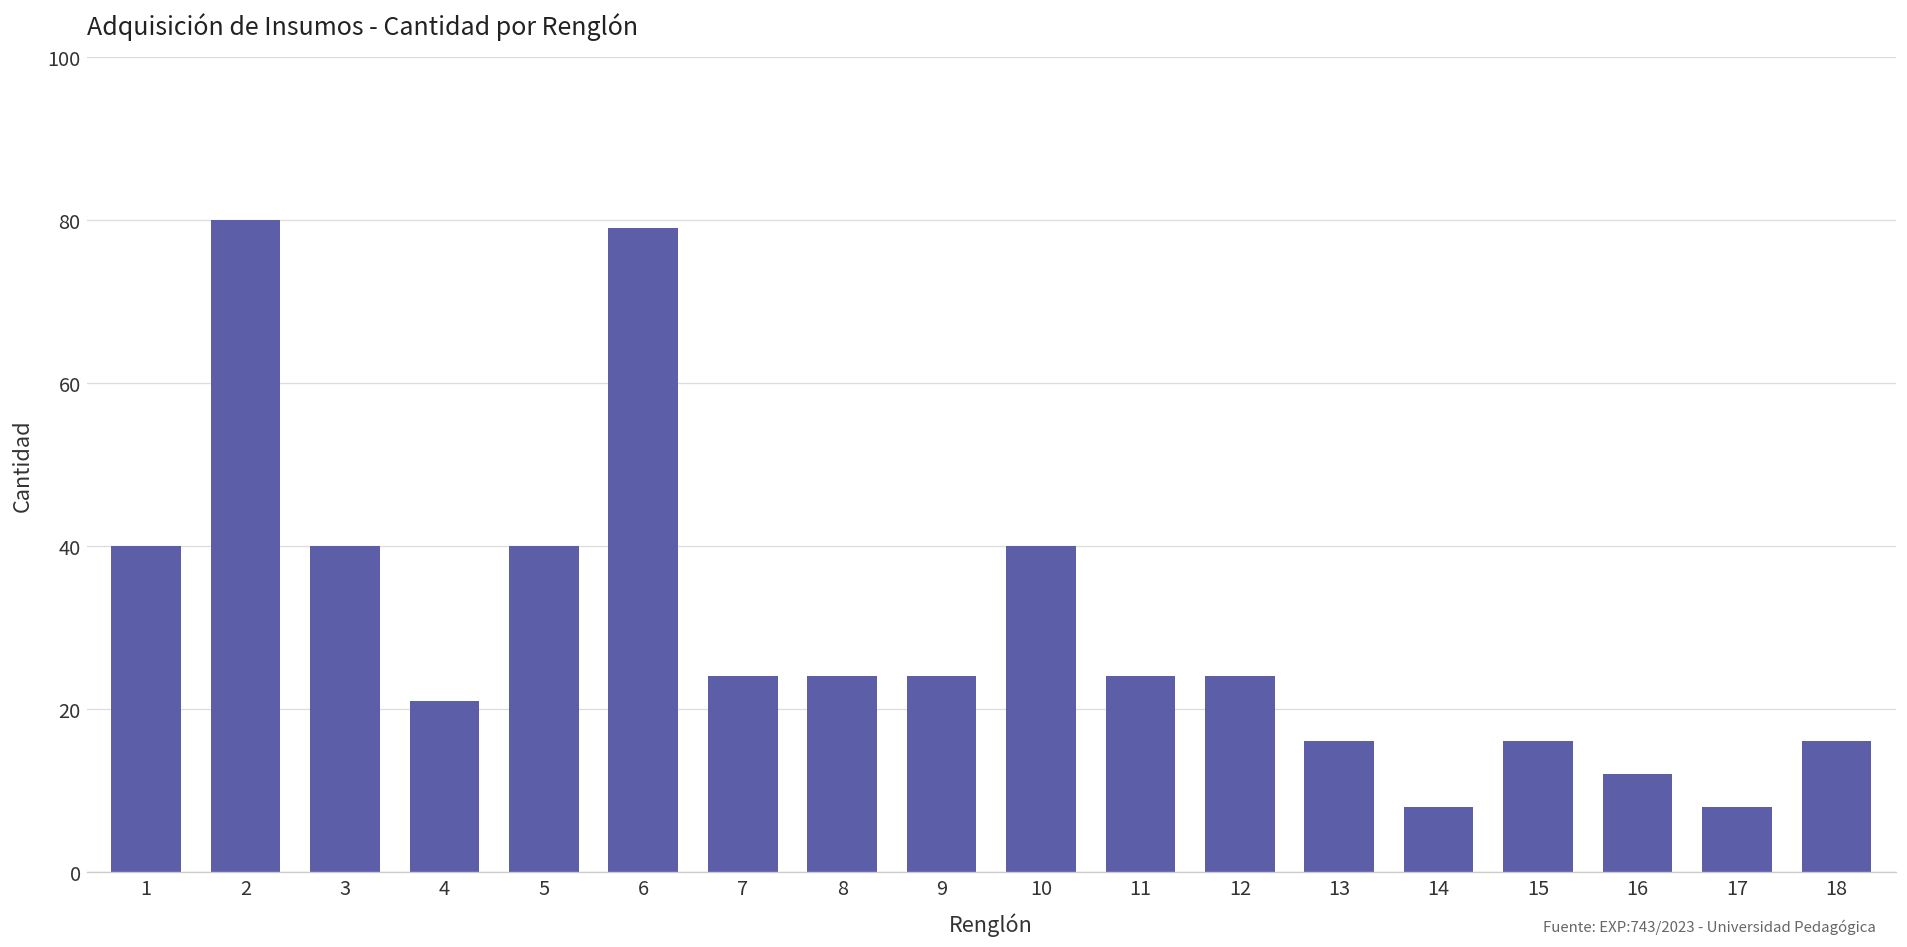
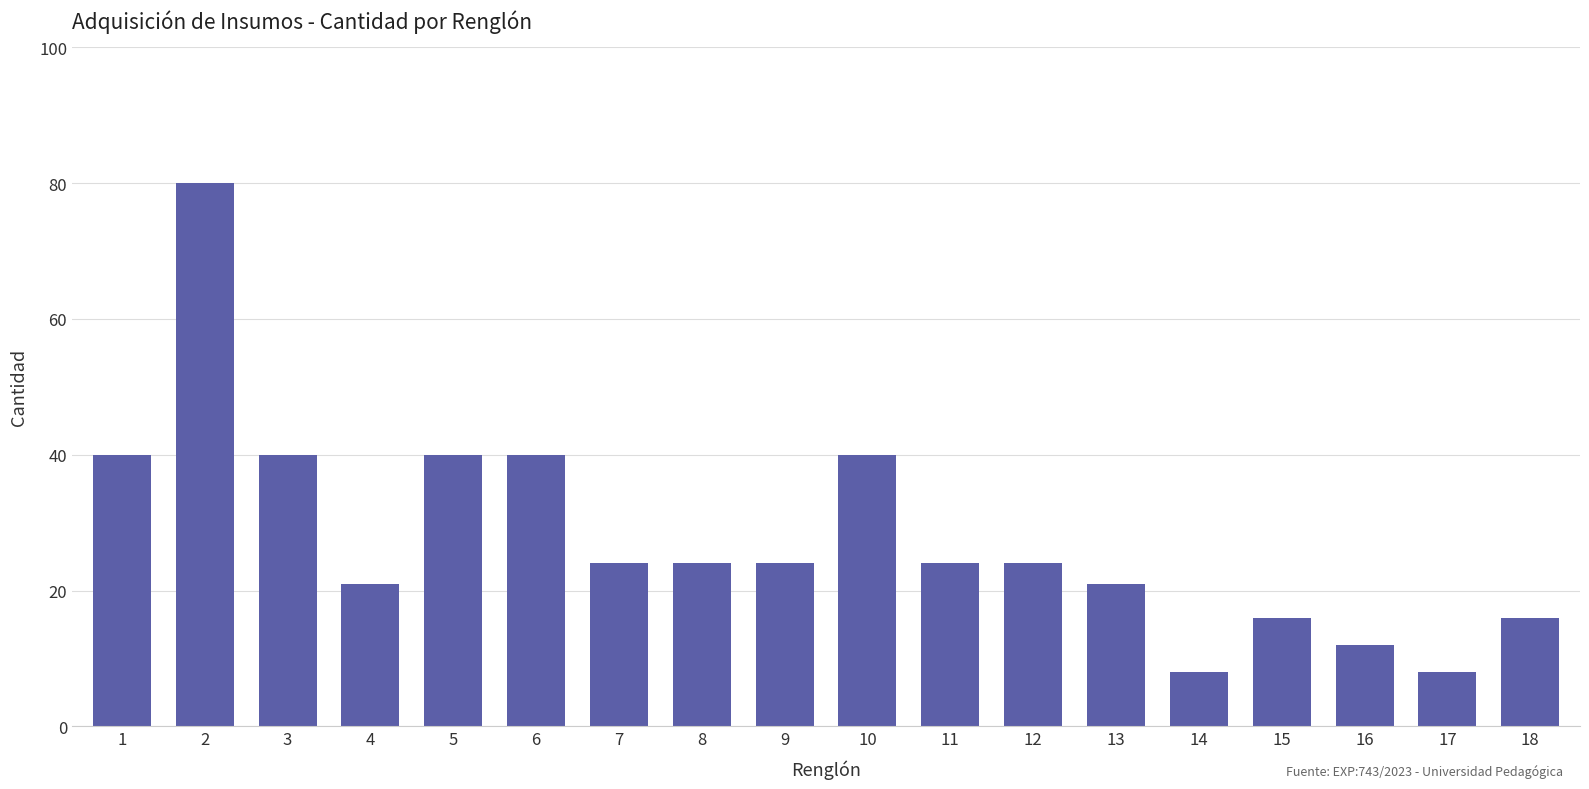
6: 79 -> 40
13: 16 -> 21
